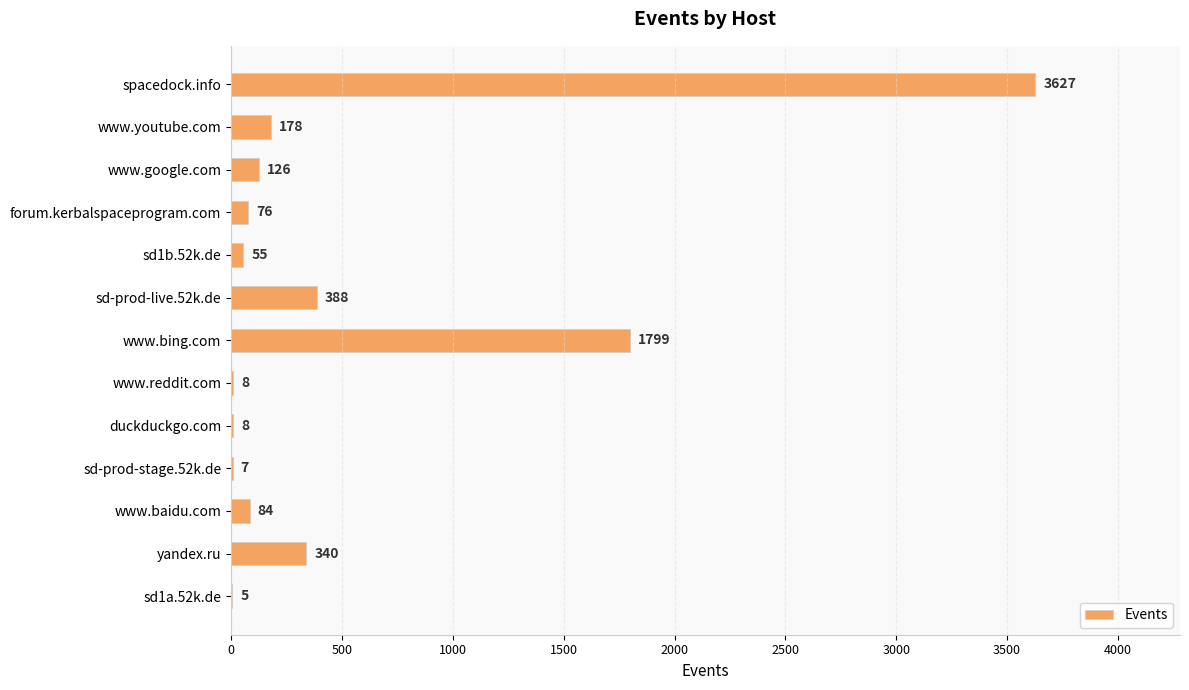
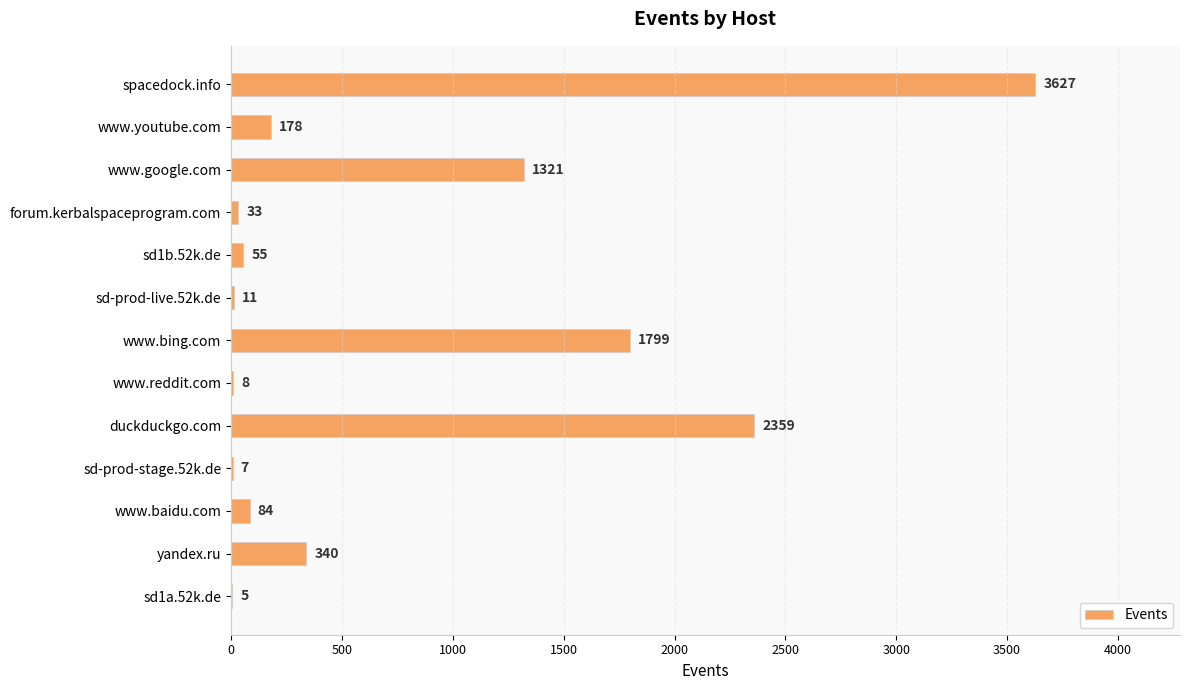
www.google.com: 126 -> 1321
forum.kerbalspaceprogram.com: 76 -> 33
sd-prod-live.52k.de: 388 -> 11
duckduckgo.com: 8 -> 2359
